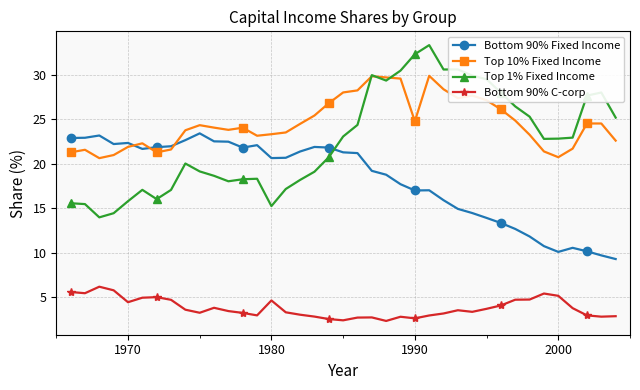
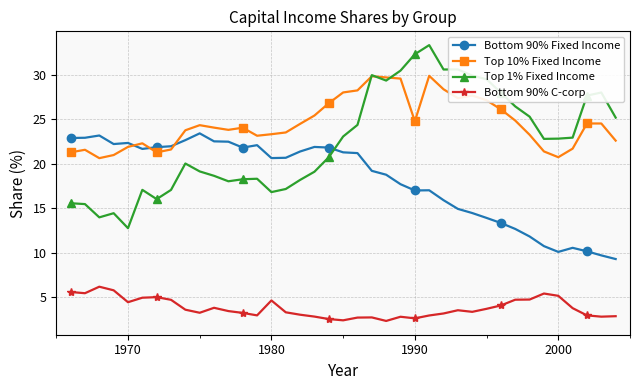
Top 1% Fixed Income, 1970: 16 -> 13
Top 1% Fixed Income, 1980: 15 -> 17
